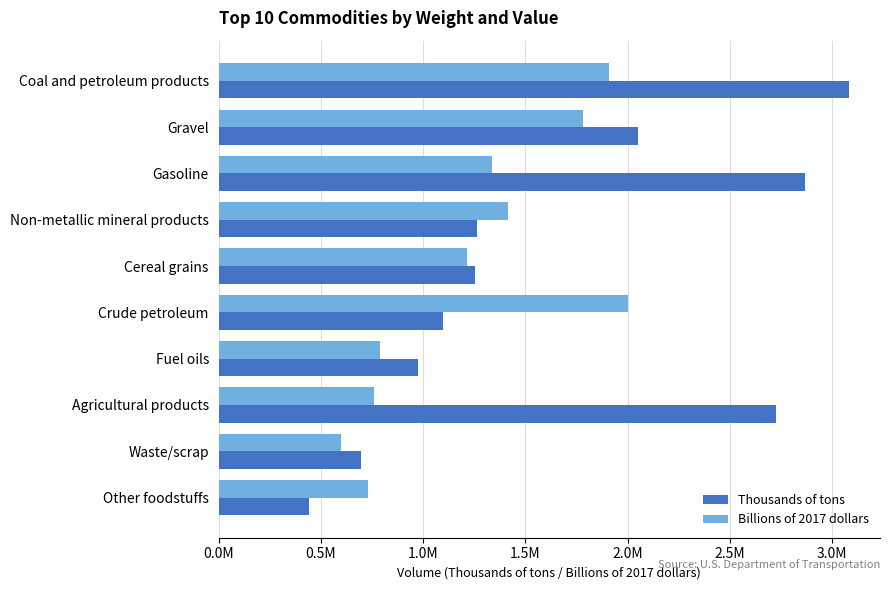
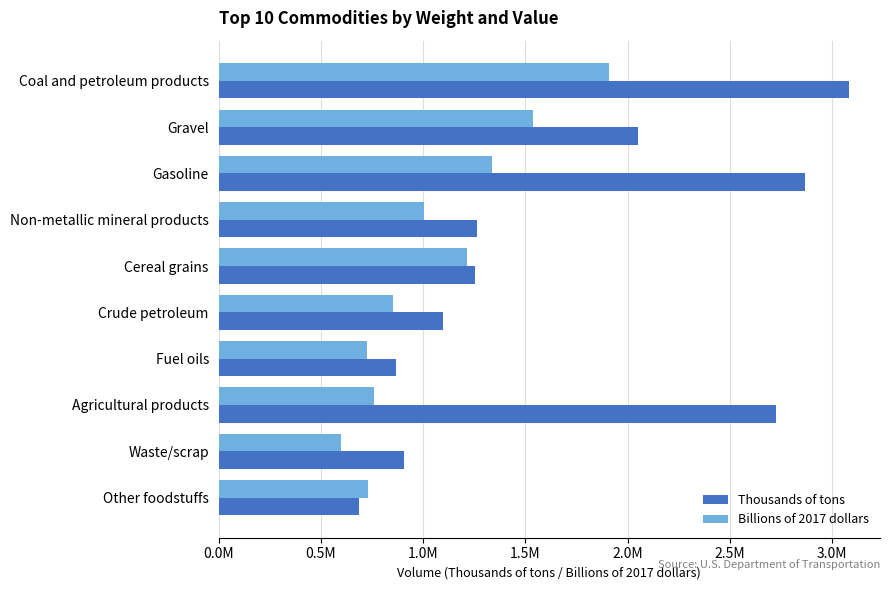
Billions of 2017 dollars, Gravel: 1780000 -> 1540000
Billions of 2017 dollars, Non-metallic mineral products: 1410000 -> 1000000
Billions of 2017 dollars, Crude petroleum: 2000000 -> 850000
Billions of 2017 dollars, Fuel oils: 790000 -> 730000
Thousands of tons, Fuel oils: 970000 -> 870000
Thousands of tons, Waste/scrap: 700000 -> 910000
Thousands of tons, Other foodstuffs: 440000 -> 680000
